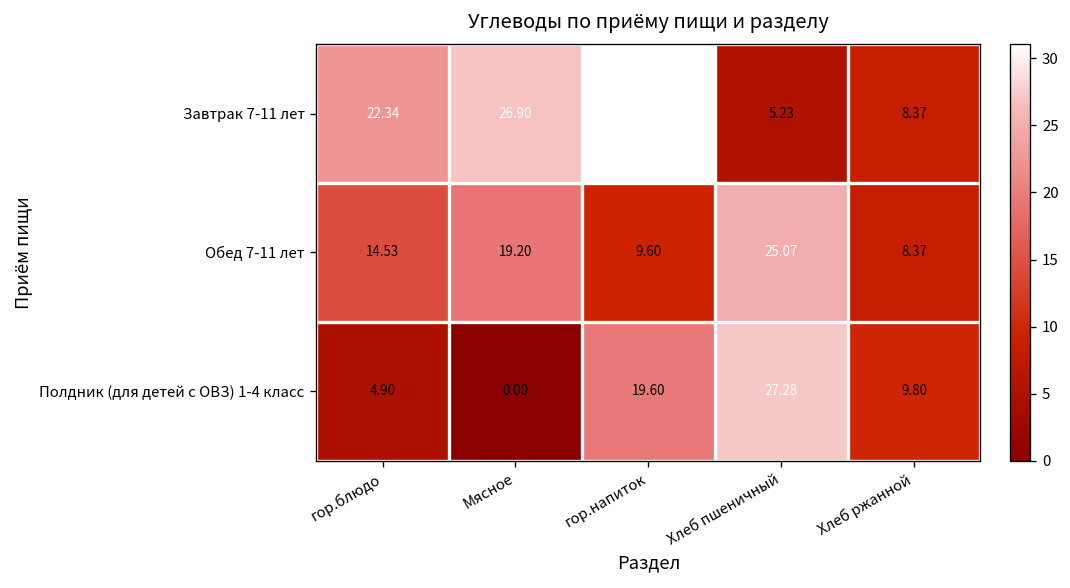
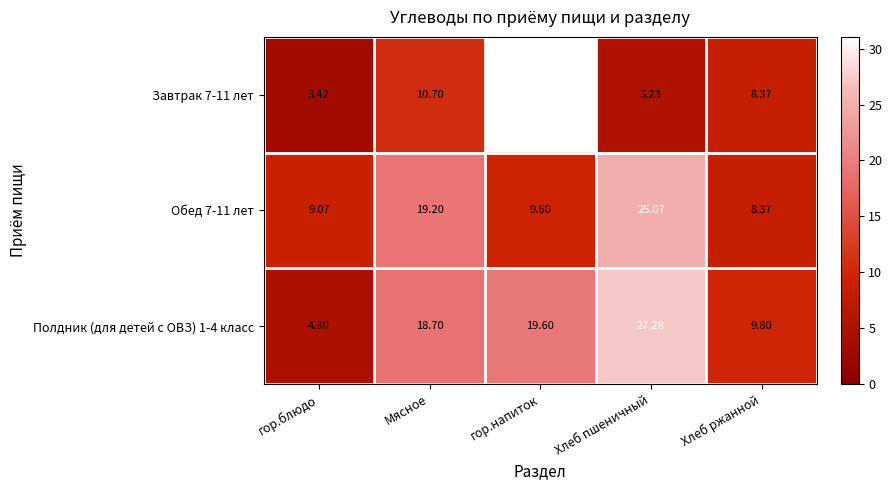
Завтрак 7-11 лет, гор.блюдо: 22.34 -> 3.42
Завтрак 7-11 лет, Мясное: 26.90 -> 10.70
Обед 7-11 лет, гор.блюдо: 14.53 -> 9.07
Полдник (для детей с ОВЗ) 1-4 класс, Мясное: 0.00 -> 18.70
